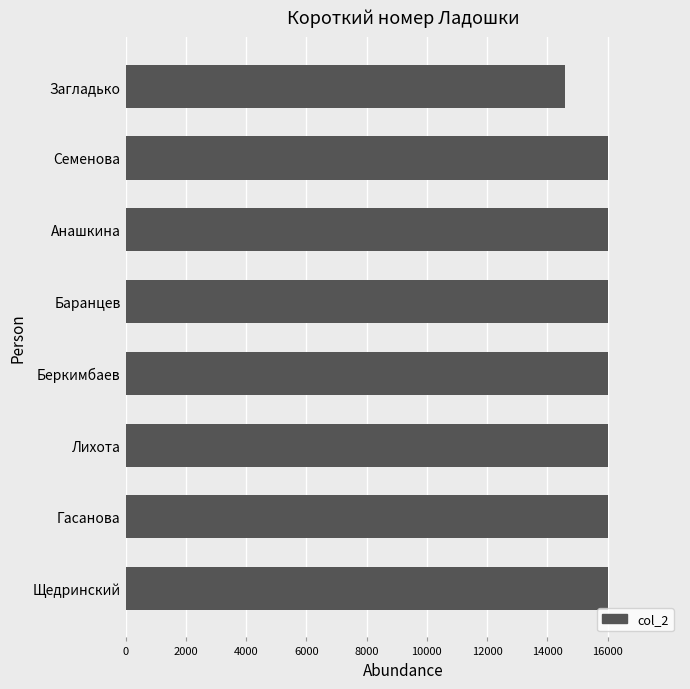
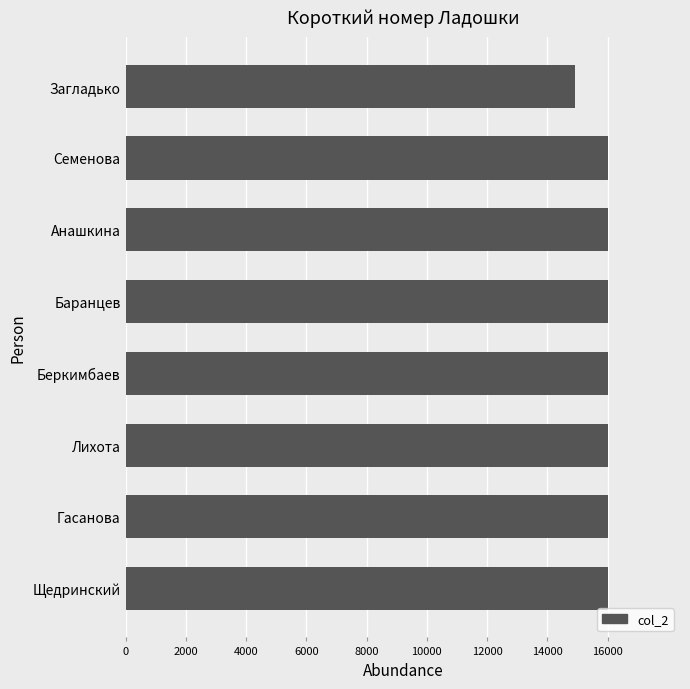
Загладько: 14600 -> 14900
